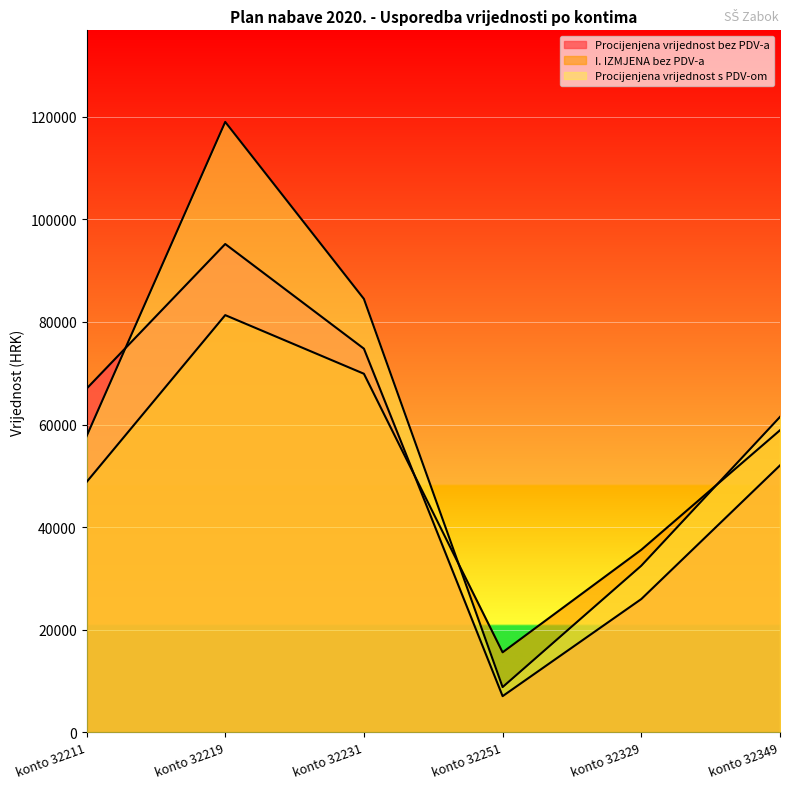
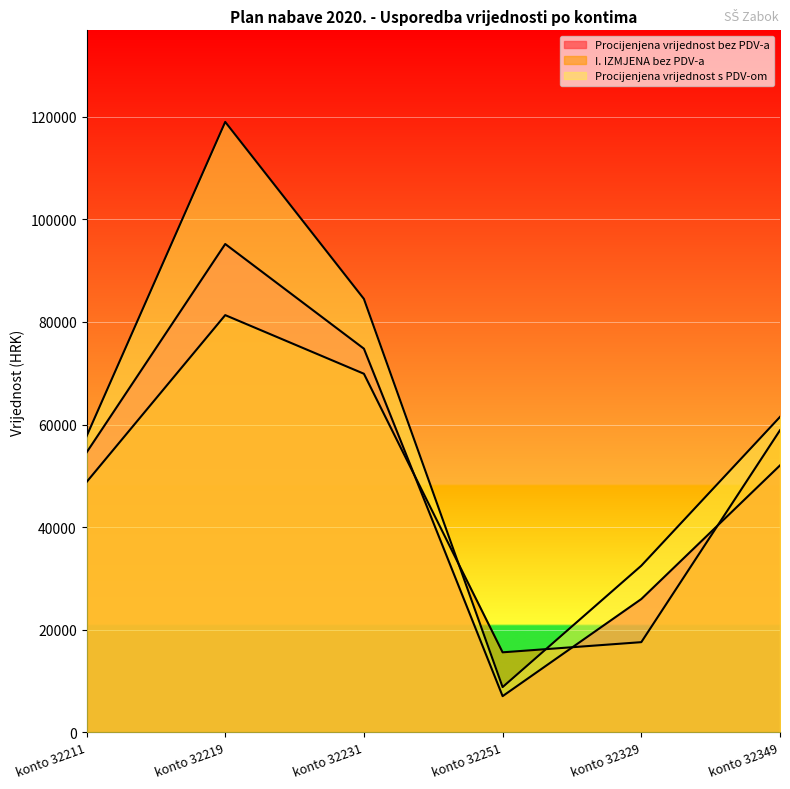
Procijenjena vrijednost bez PDV-a, konto 32211: 67000 -> 55000
I. IZMJENA bez PDV-a, konto 32329: 36000 -> 18000
